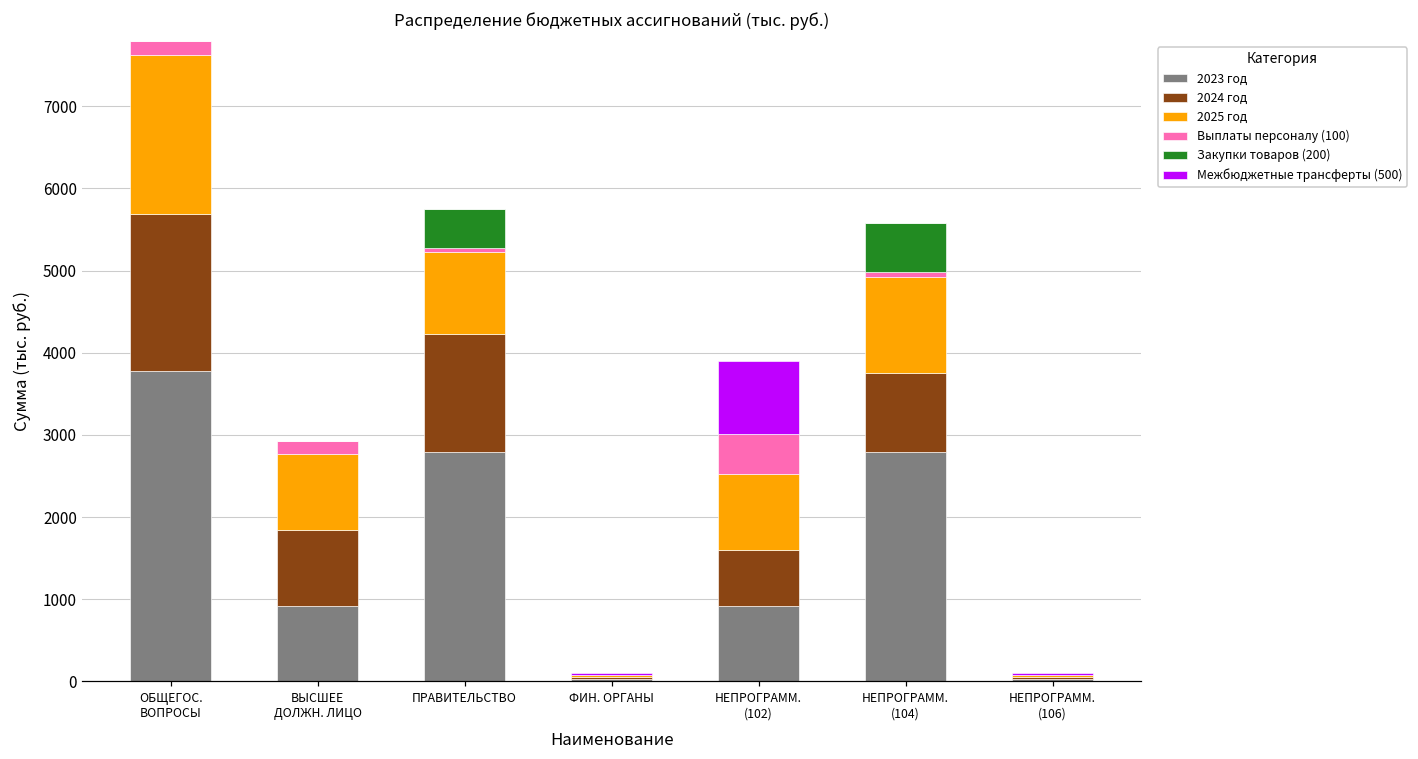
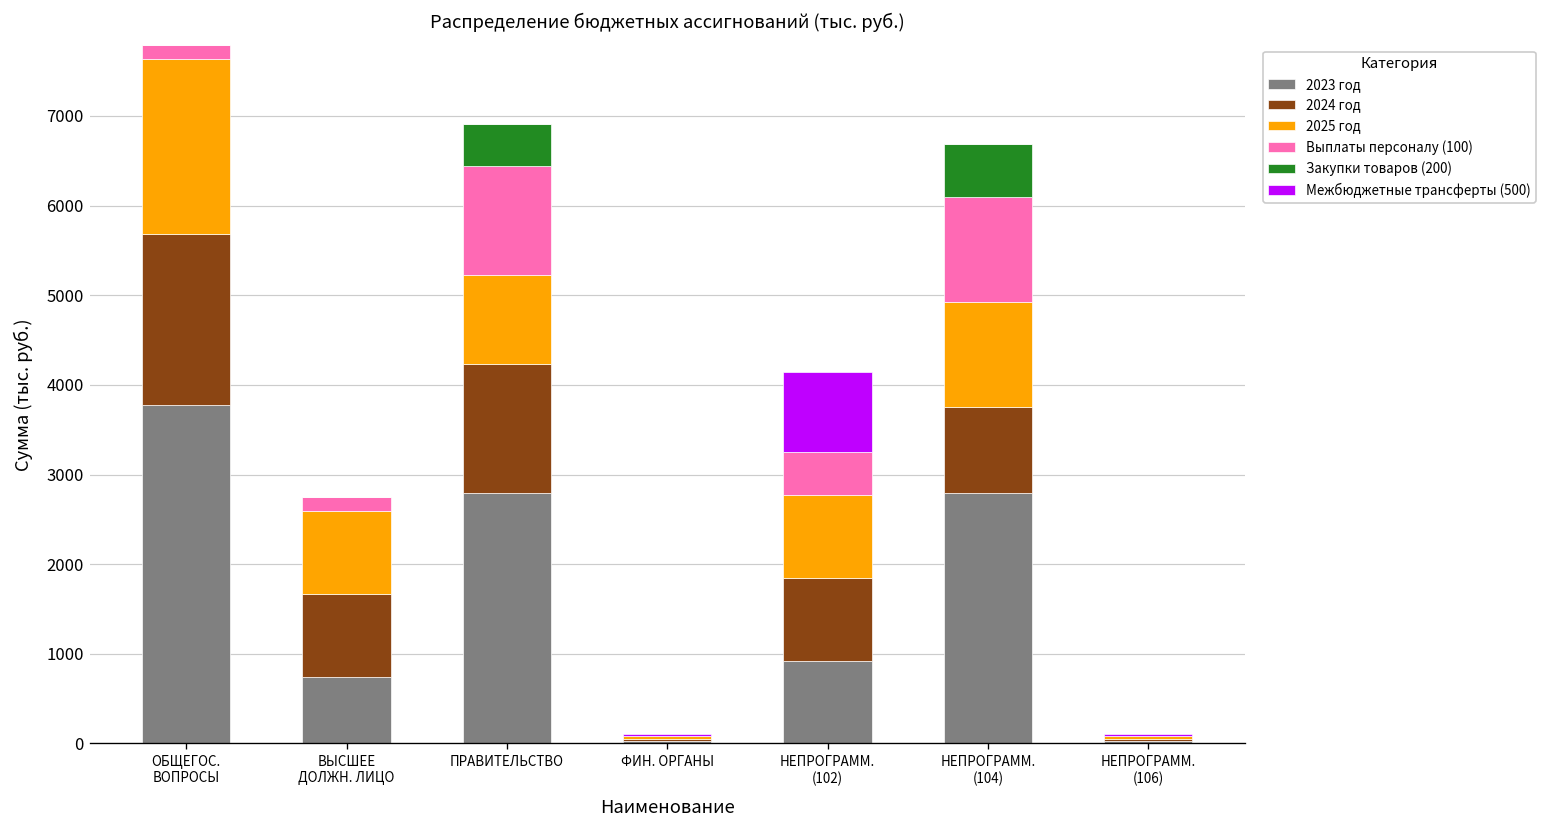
2023 год, ВЫСШЕЕ ДОЛЖН. ЛИЦО: 900 -> 700
Выплаты персоналу (100), ПРАВИТЕЛЬСТВО: 100 -> 1200
2024 год, НЕПРОГРАММ. (102): 700 -> 900
Выплаты персоналу (100), НЕПРОГРАММ. (104): 100 -> 1200
